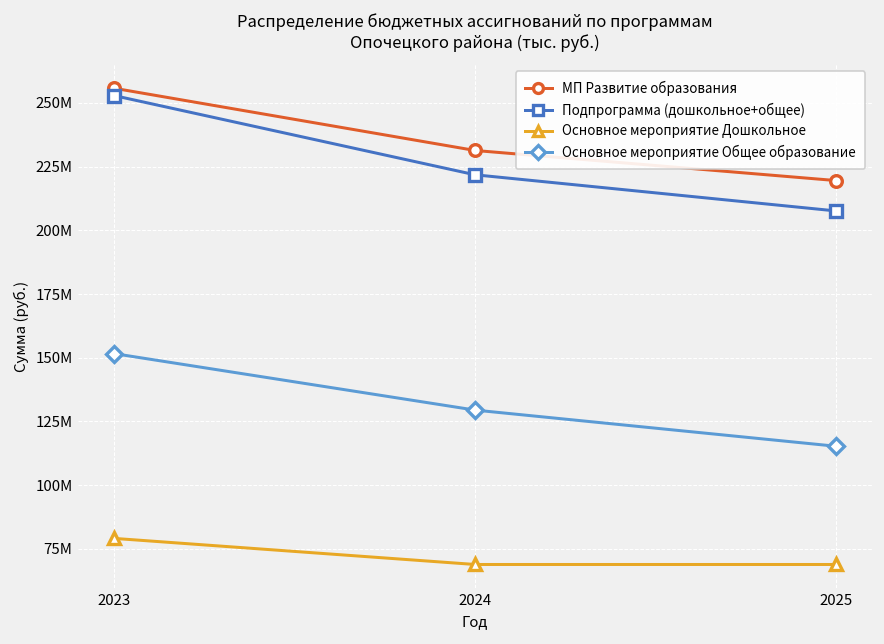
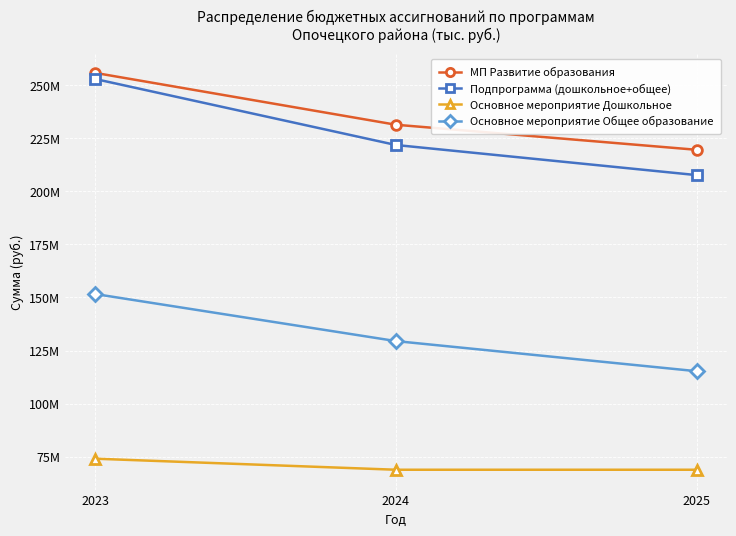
Основное мероприятие Дошкольное, 2023: 79000000 -> 74000000
